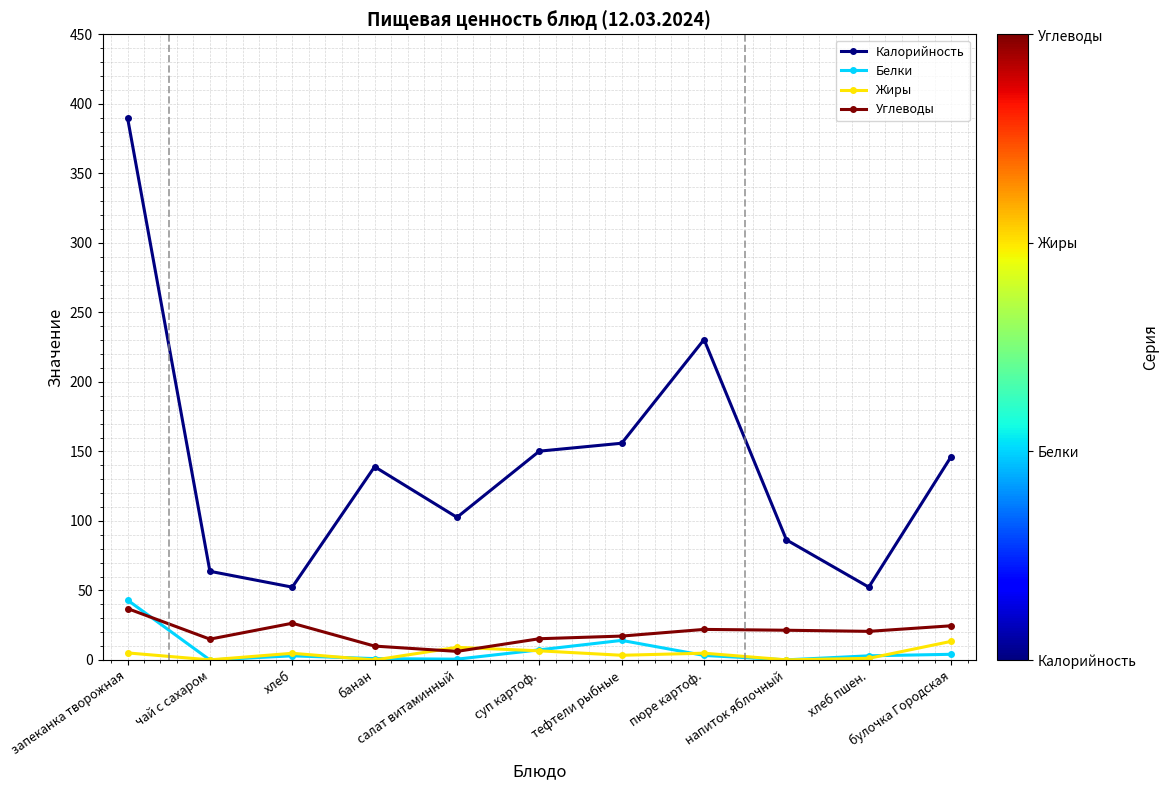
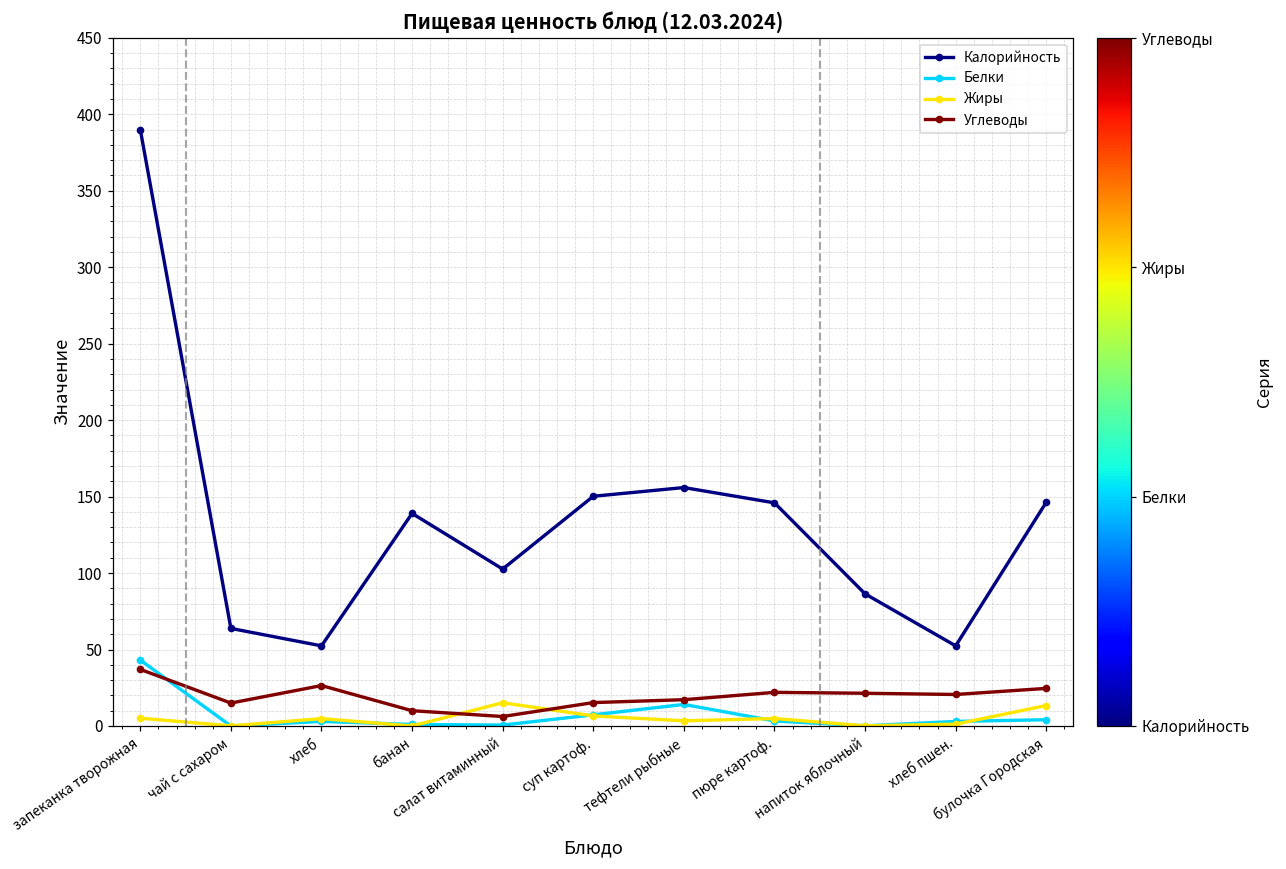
Жиры, салат витаминный: 9 -> 15
Калорийность, пюре картоф.: 231 -> 146
